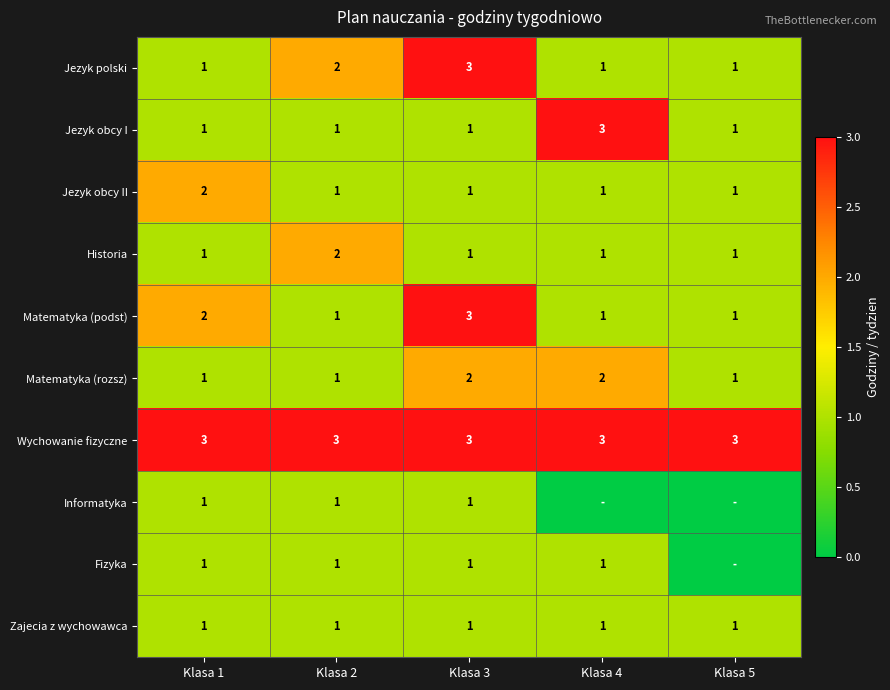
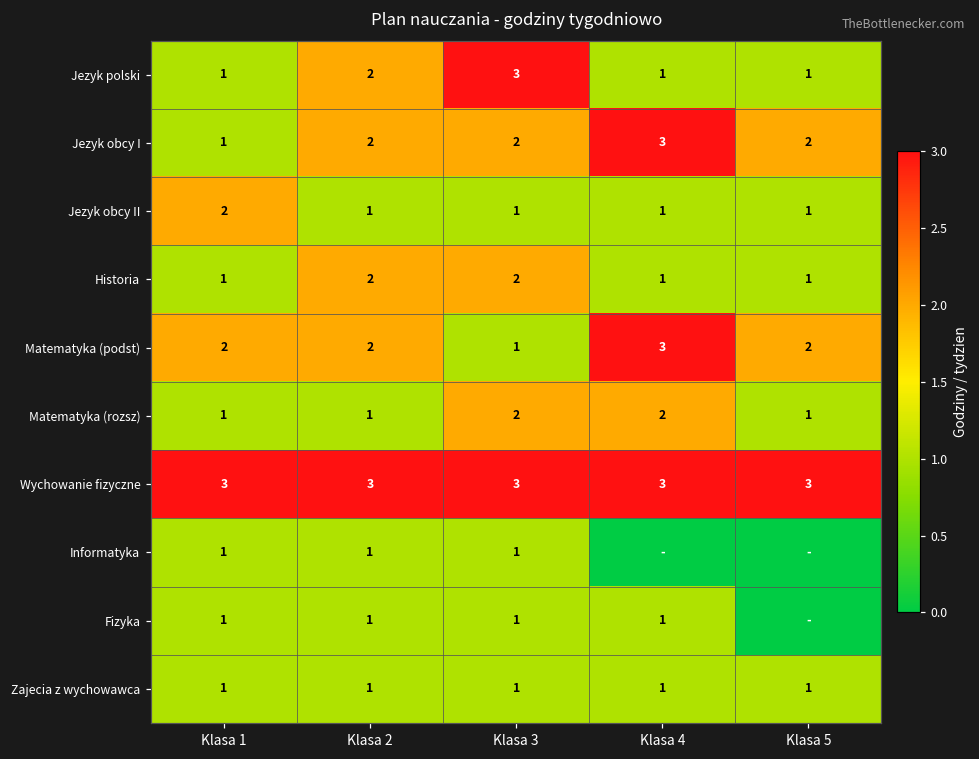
Jezyk obcy I, Klasa 2: 1 -> 2
Jezyk obcy I, Klasa 3: 1 -> 2
Jezyk obcy I, Klasa 5: 1 -> 2
Historia, Klasa 3: 1 -> 2
Matematyka (podst), Klasa 2: 1 -> 2
Matematyka (podst), Klasa 3: 3 -> 1
Matematyka (podst), Klasa 4: 1 -> 3
Matematyka (podst), Klasa 5: 1 -> 2
